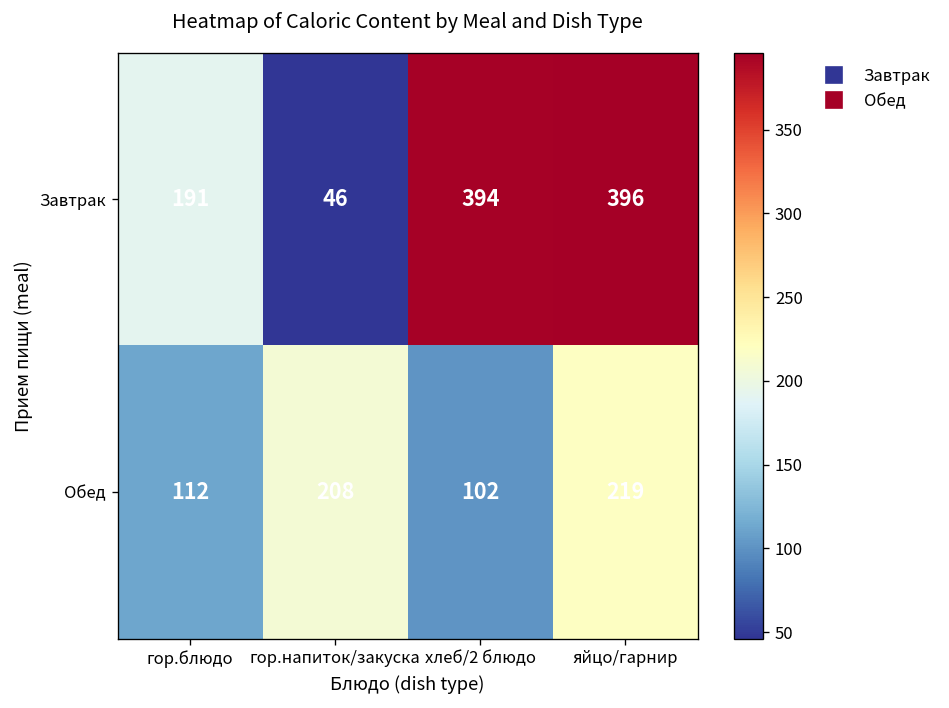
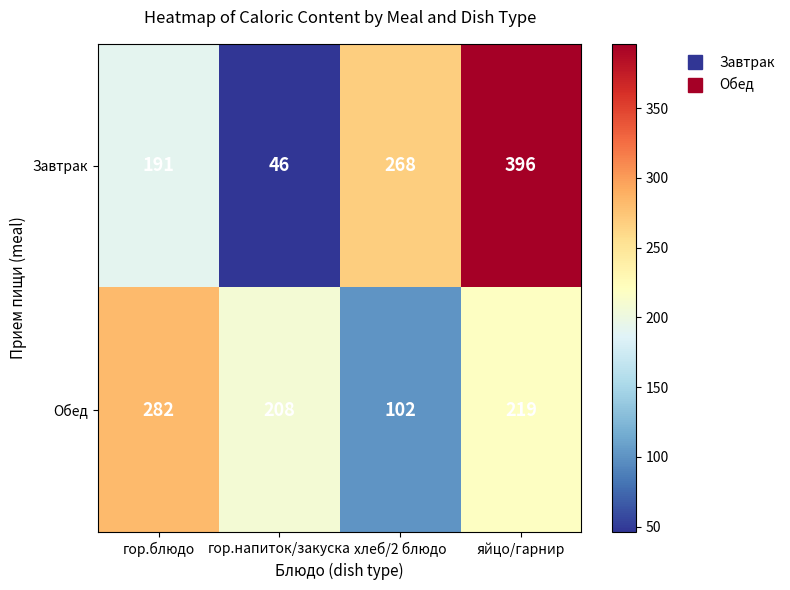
Завтрак, хлеб/2 блюдо: 394 -> 268
Обед, гор.блюдо: 112 -> 282
